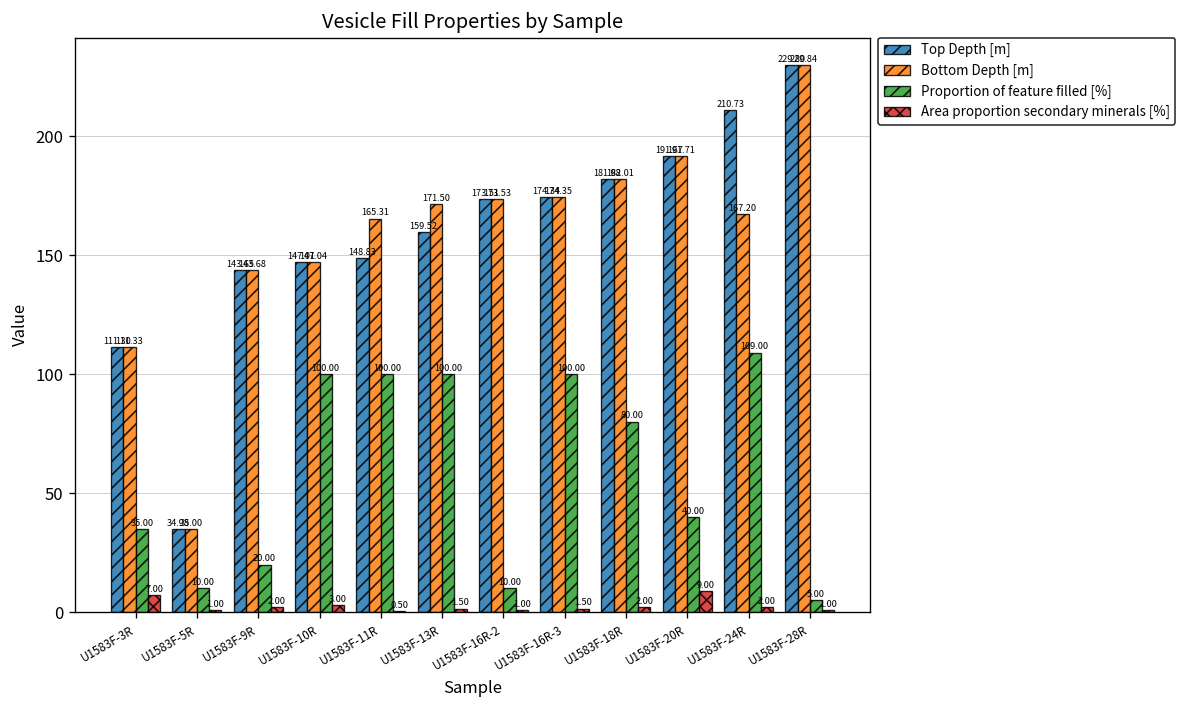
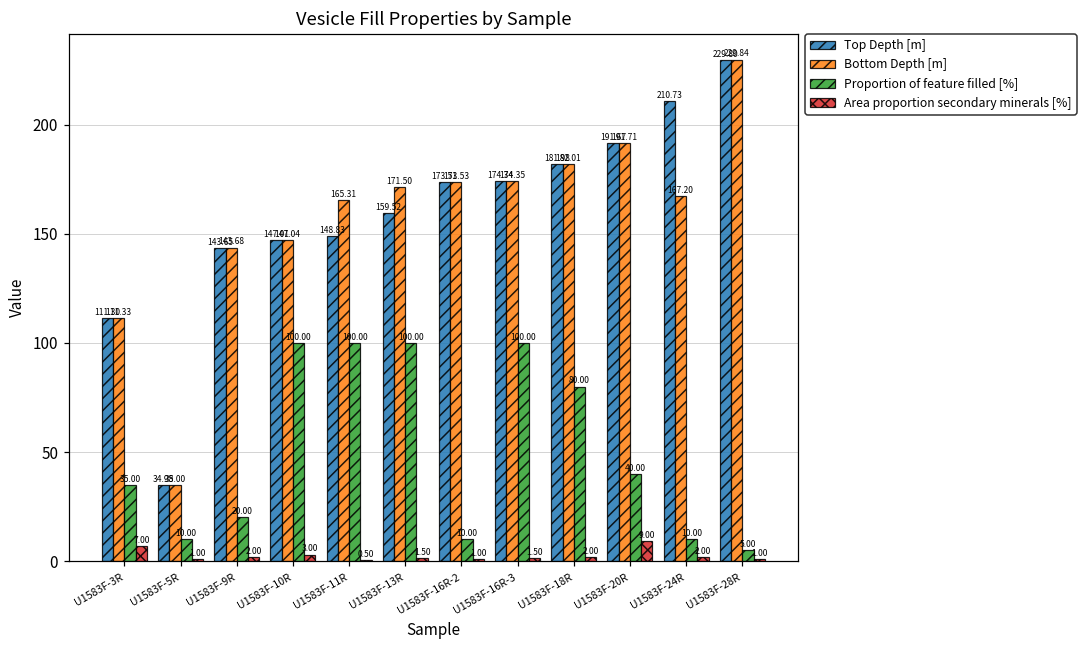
Proportion of feature filled [%], U1583F-24R: 109.00 -> 10.00
